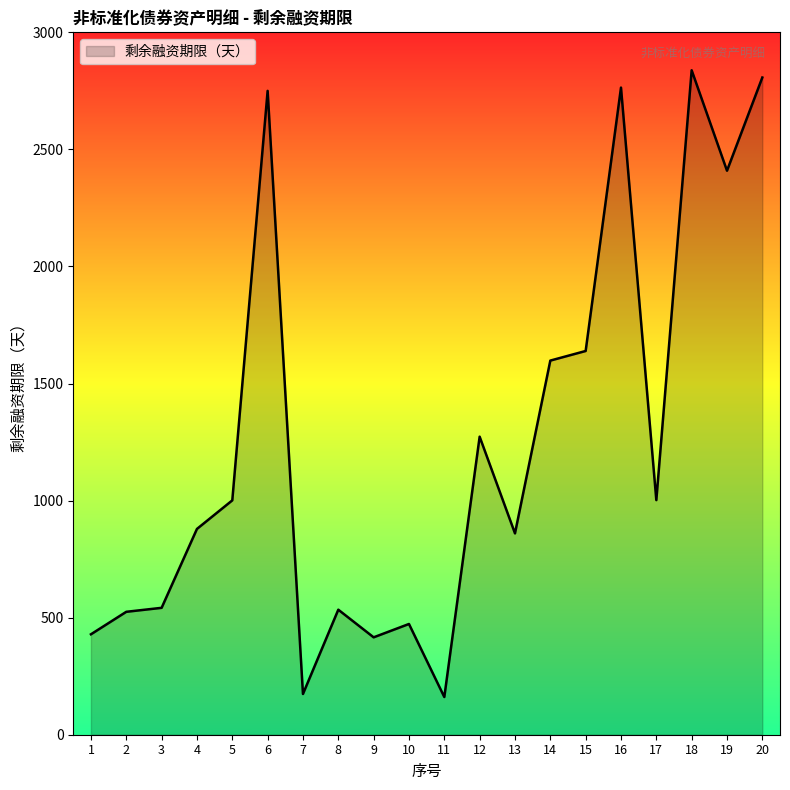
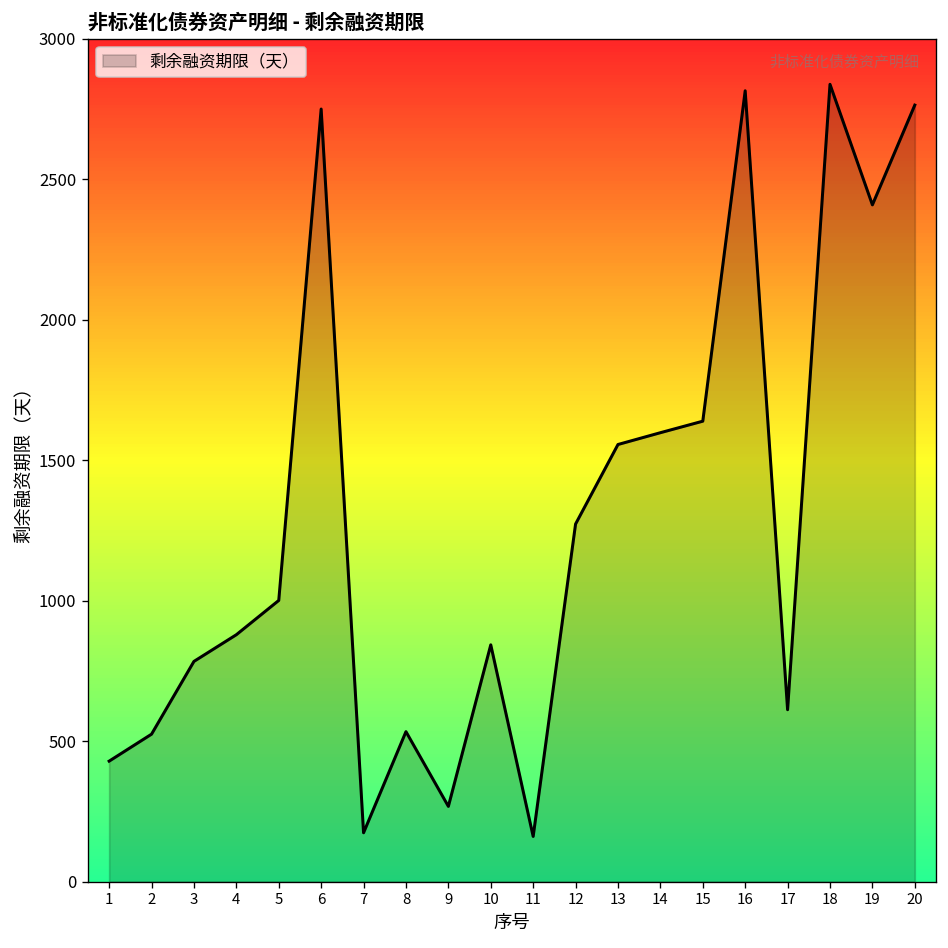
3: 540 -> 780
9: 420 -> 270
10: 470 -> 840
13: 860 -> 1560
16: 2760 -> 2820
17: 1000 -> 610
20: 2810 -> 2760
